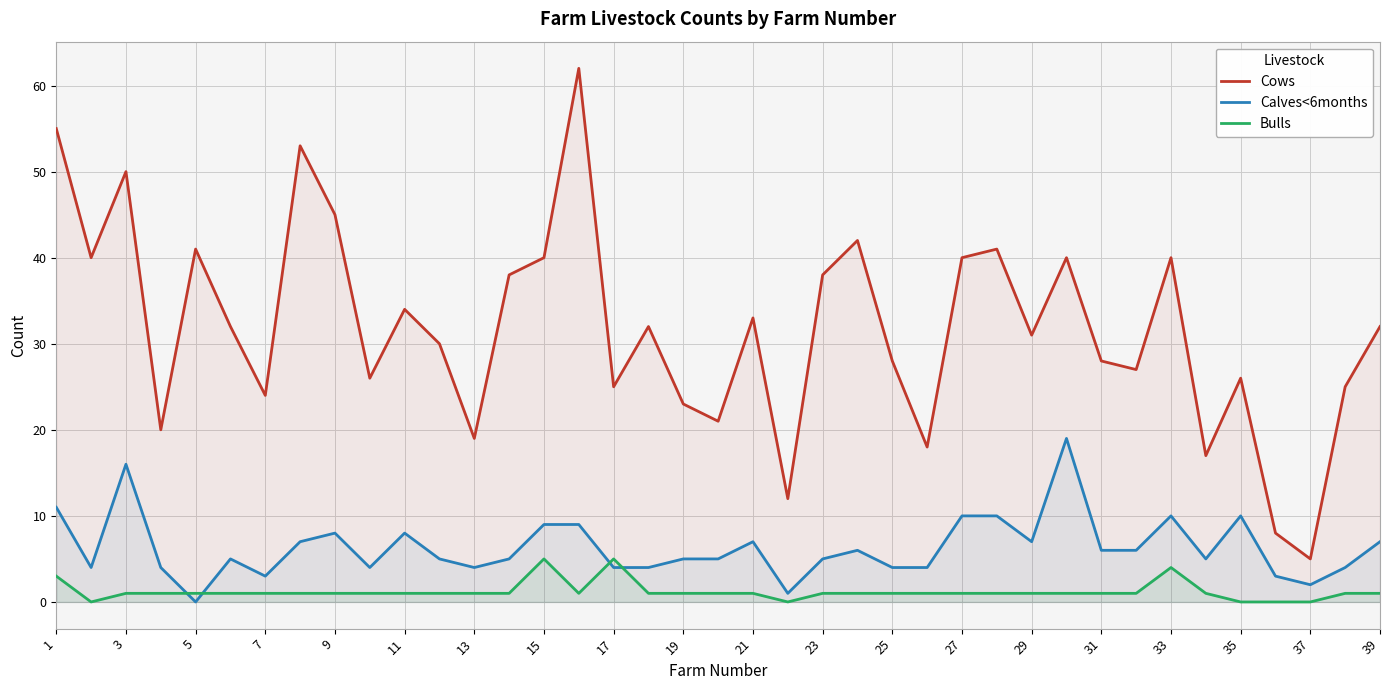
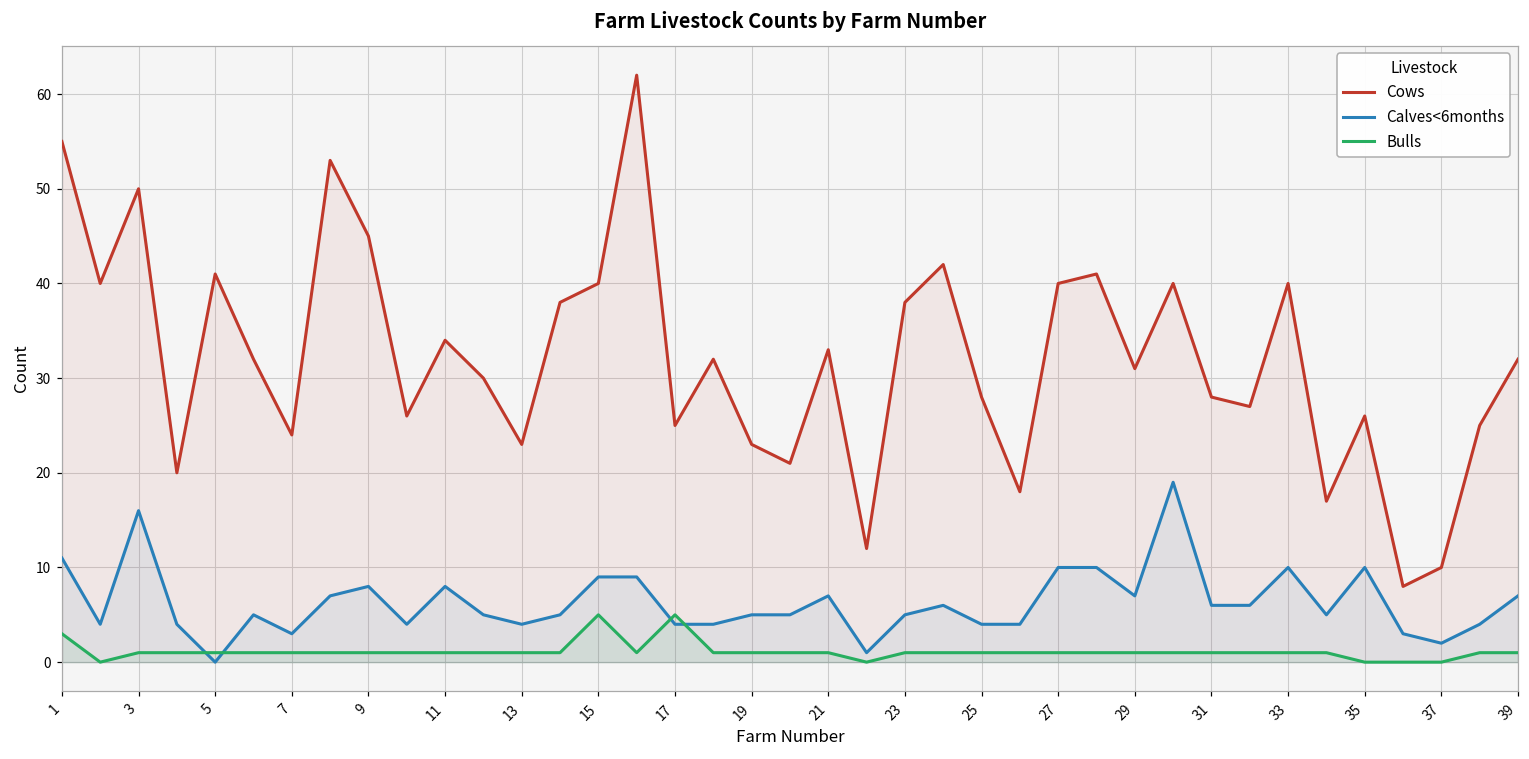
Cows, 13: 19 -> 23
Bulls, 33: 4 -> 1
Cows, 37: 5 -> 10
